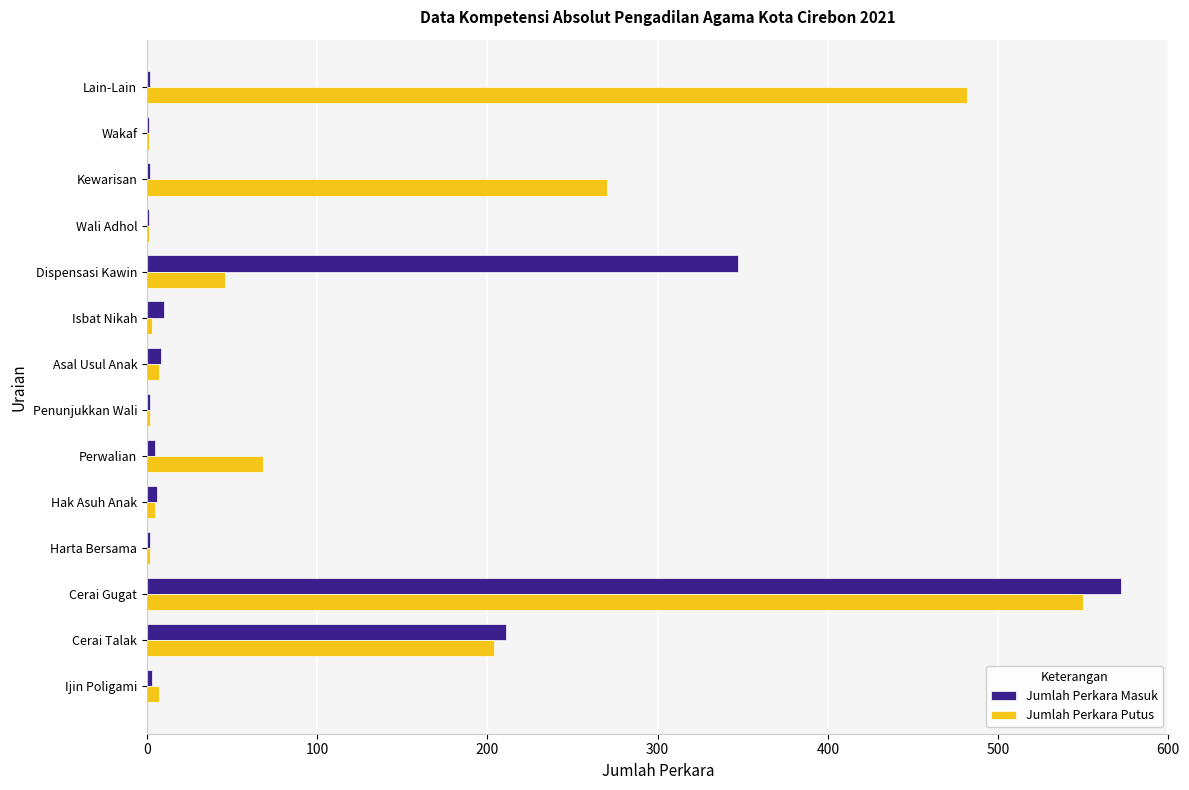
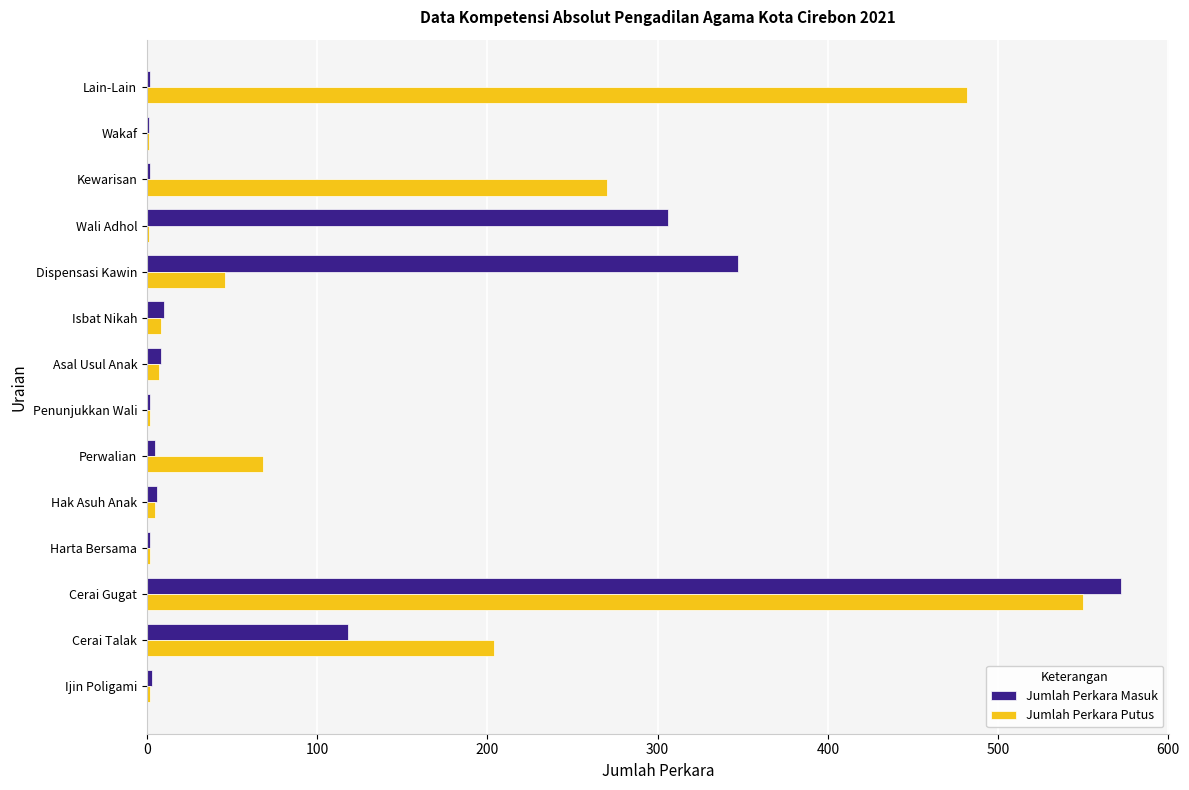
Jumlah Perkara Masuk, Wali Adhol: 1 -> 306
Jumlah Perkara Putus, Isbat Nikah: 3 -> 8
Jumlah Perkara Masuk, Cerai Talak: 211 -> 118
Jumlah Perkara Putus, Ijin Poligami: 7 -> 2
